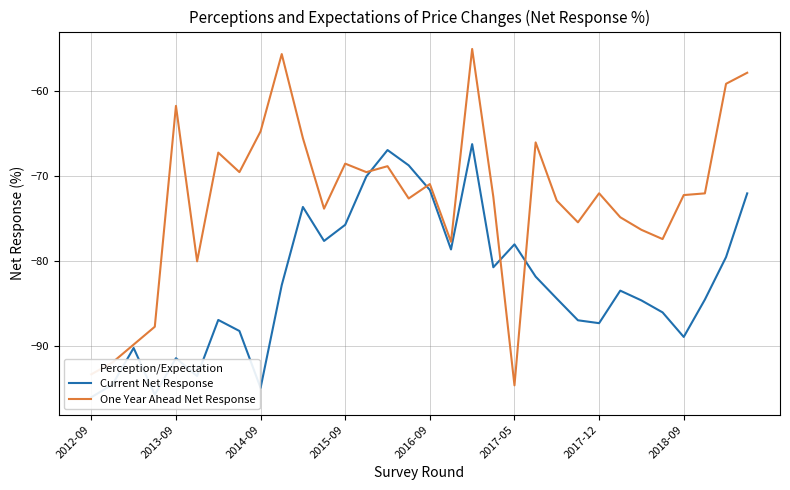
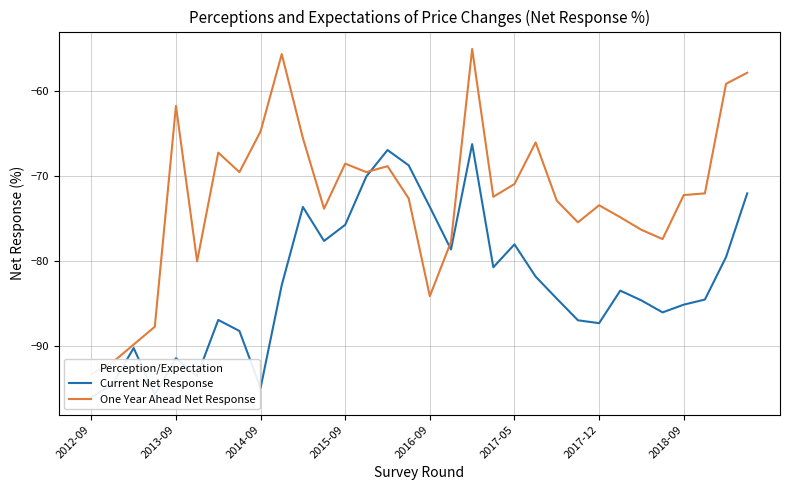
Current Net Response, 2016-09: -72 -> -74
One Year Ahead Net Response, 2016-09: -71 -> -84
One Year Ahead Net Response, 2017-05: -95 -> -71
One Year Ahead Net Response, 2017-12: -72 -> -73
Current Net Response, 2018-09: -89 -> -85
